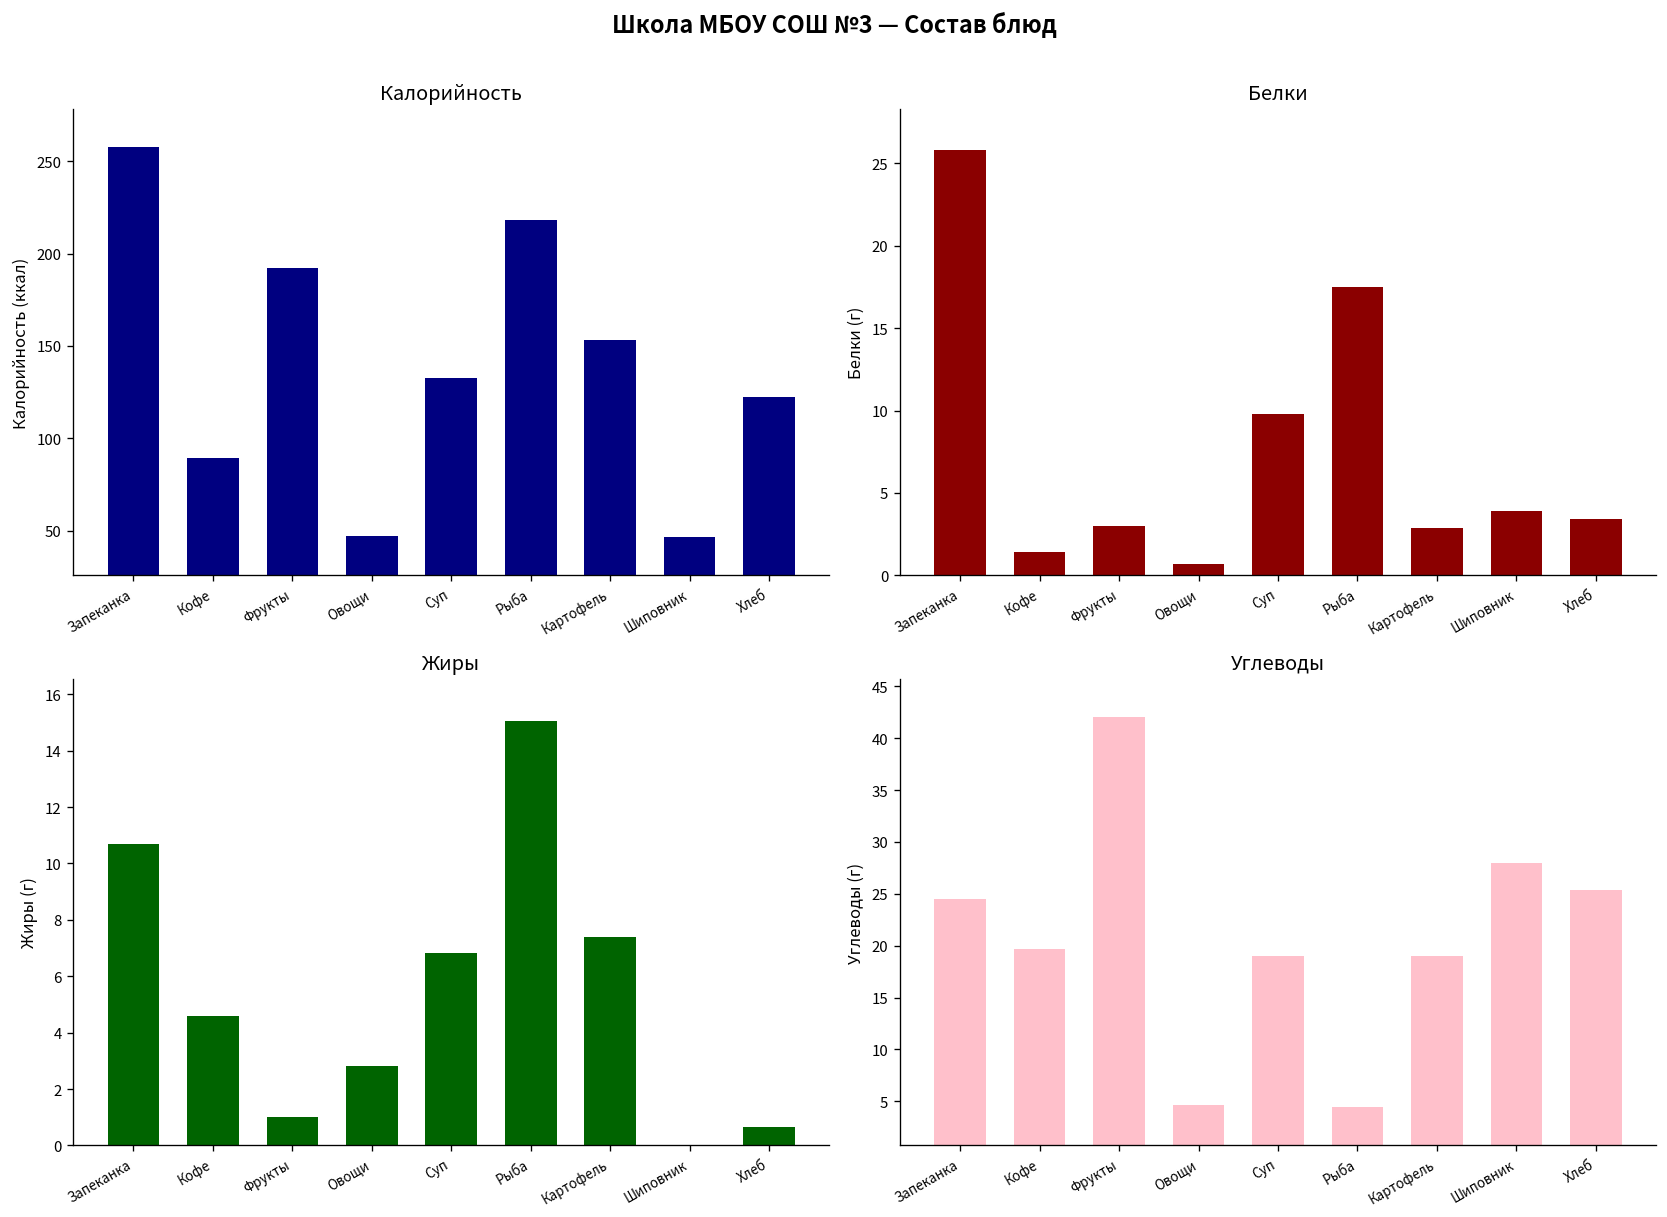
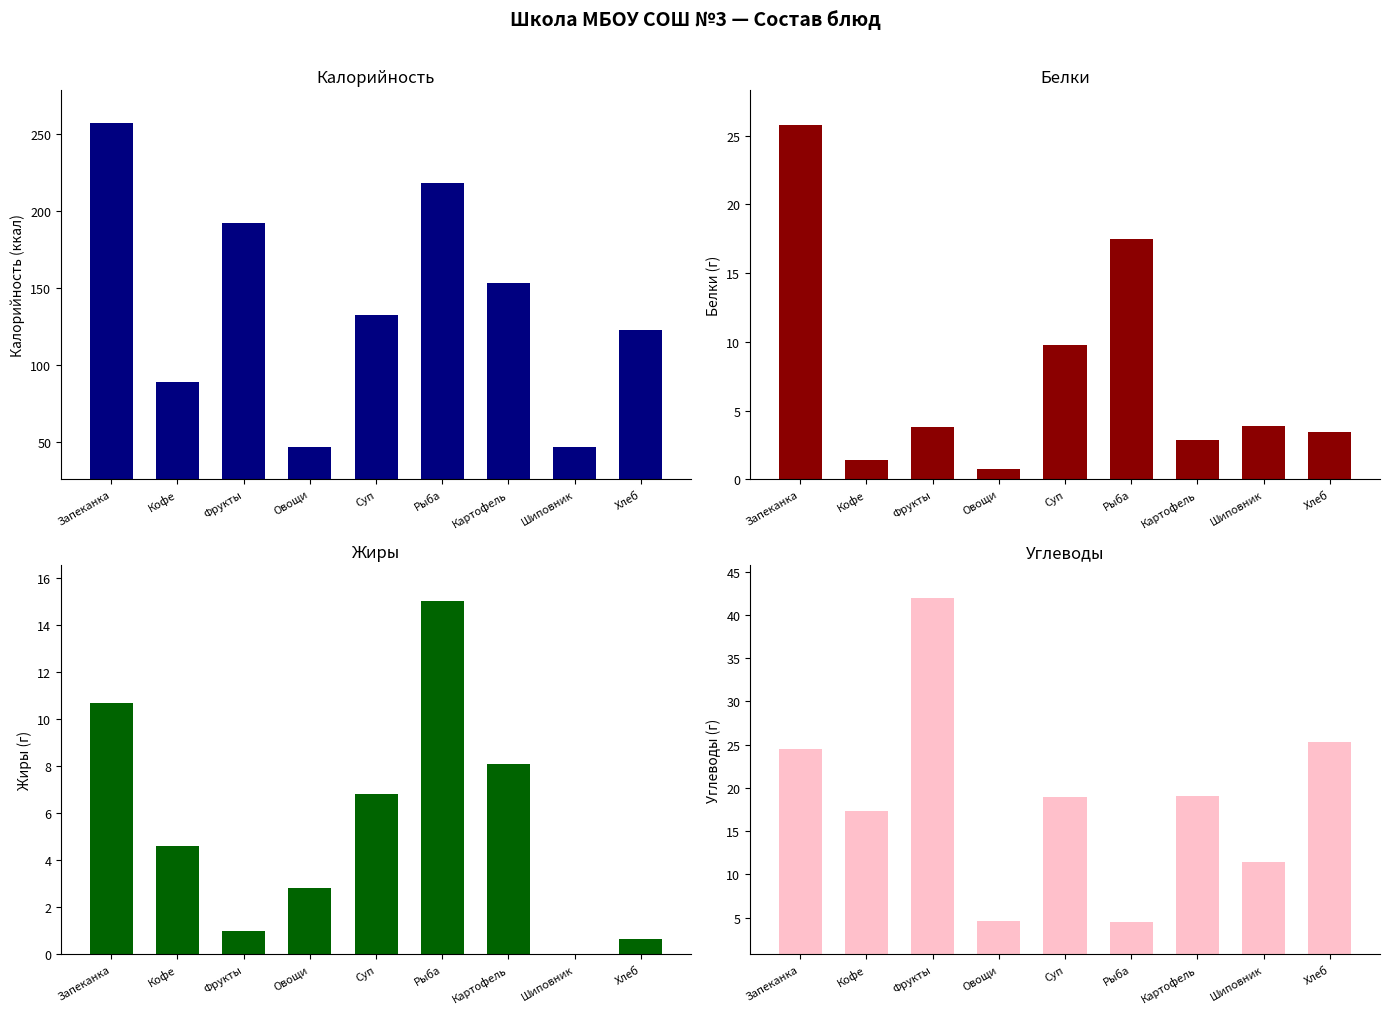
Белки, Фрукты: 3.0 -> 3.8
Жиры, Картофель: 7.4 -> 8.1
Углеводы, Кофе: 20 -> 17
Углеводы, Шиповник: 28 -> 11
